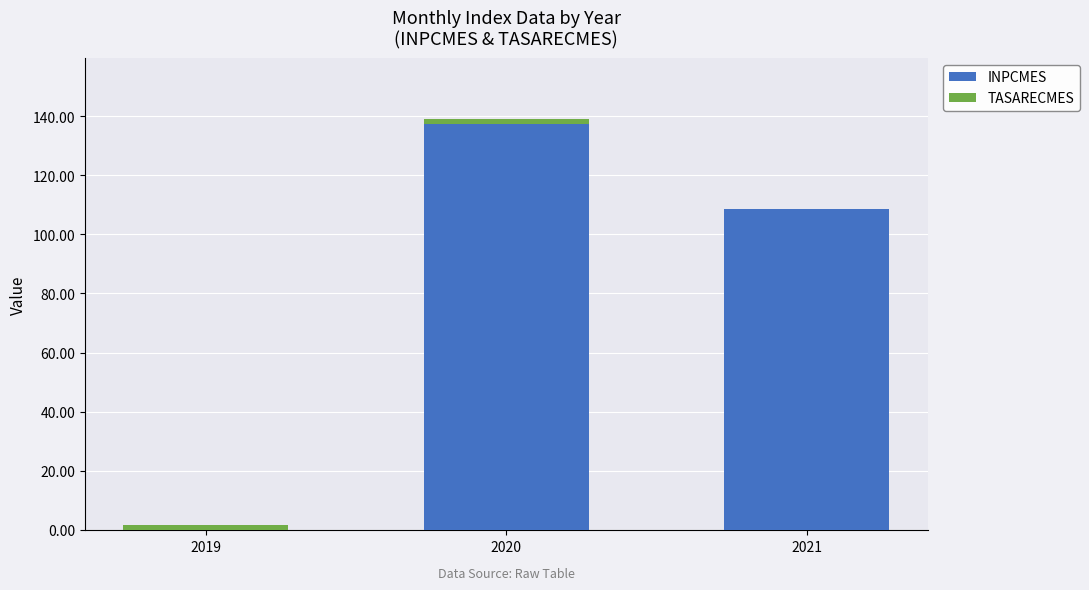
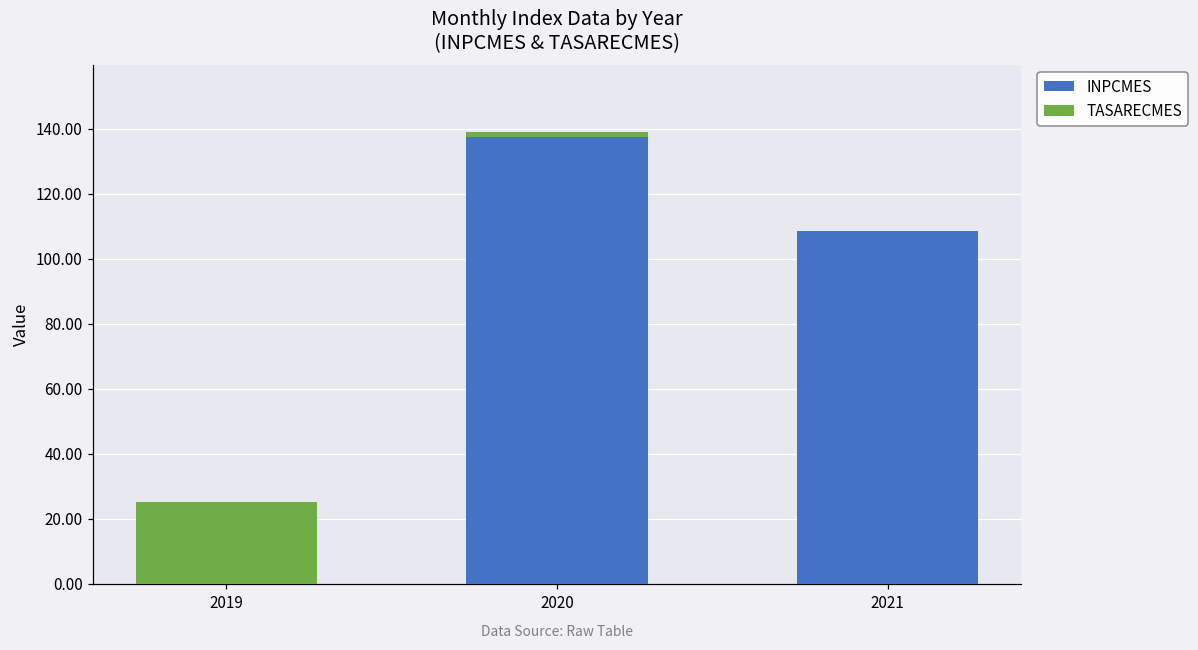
TASARECMES, 2019: 1 -> 25
